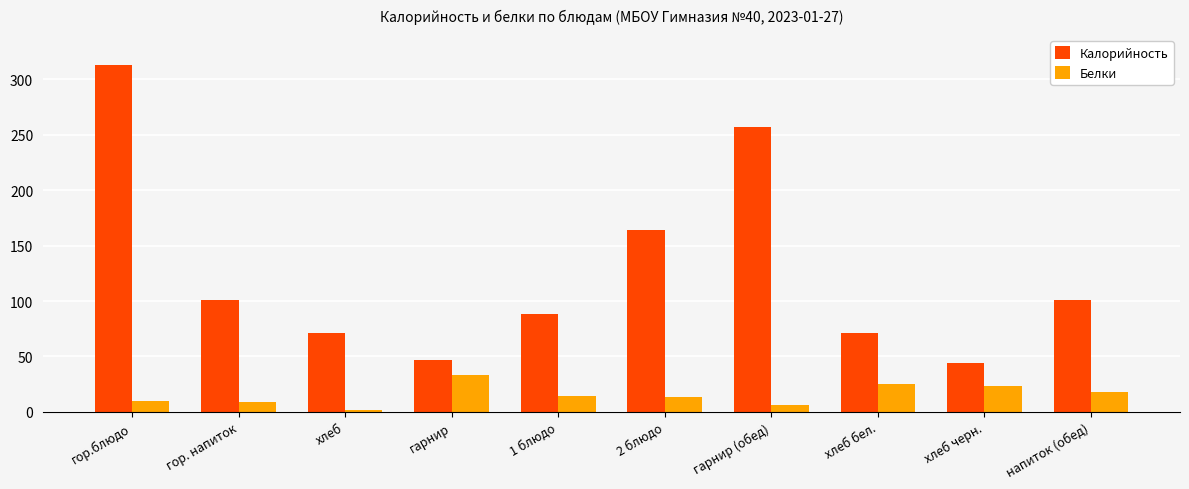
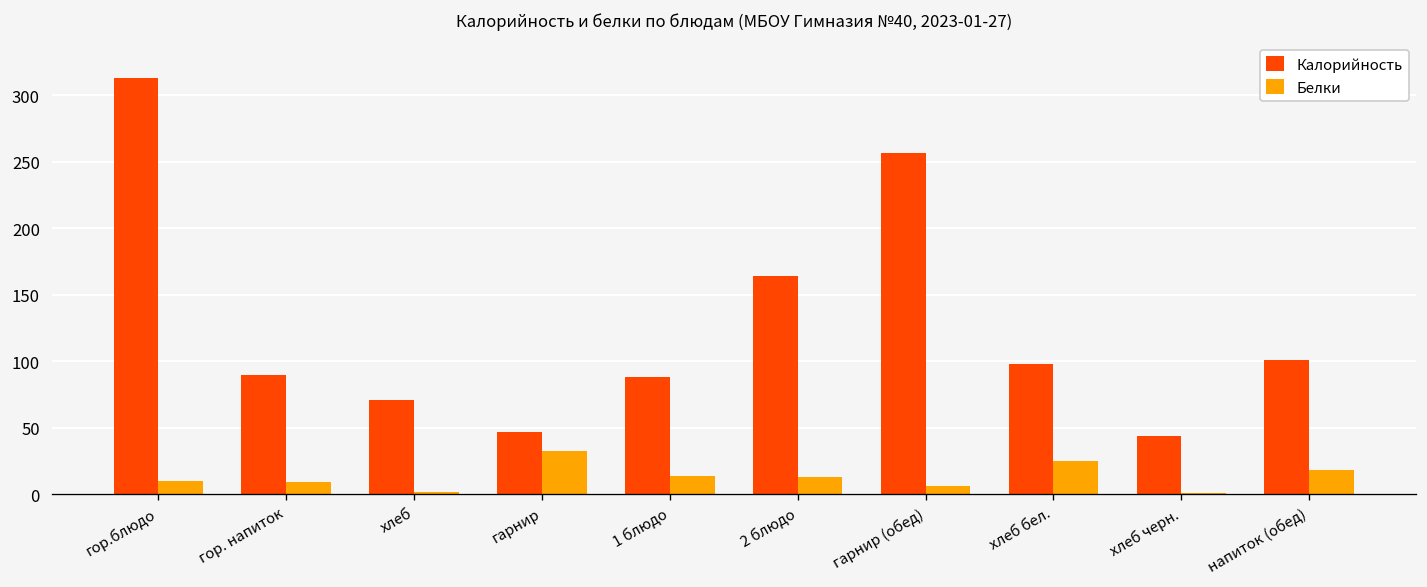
Калорийность, гор. напиток: 101 -> 90
Калорийность, хлеб бел.: 71 -> 98
Белки, хлеб черн.: 23 -> 1
